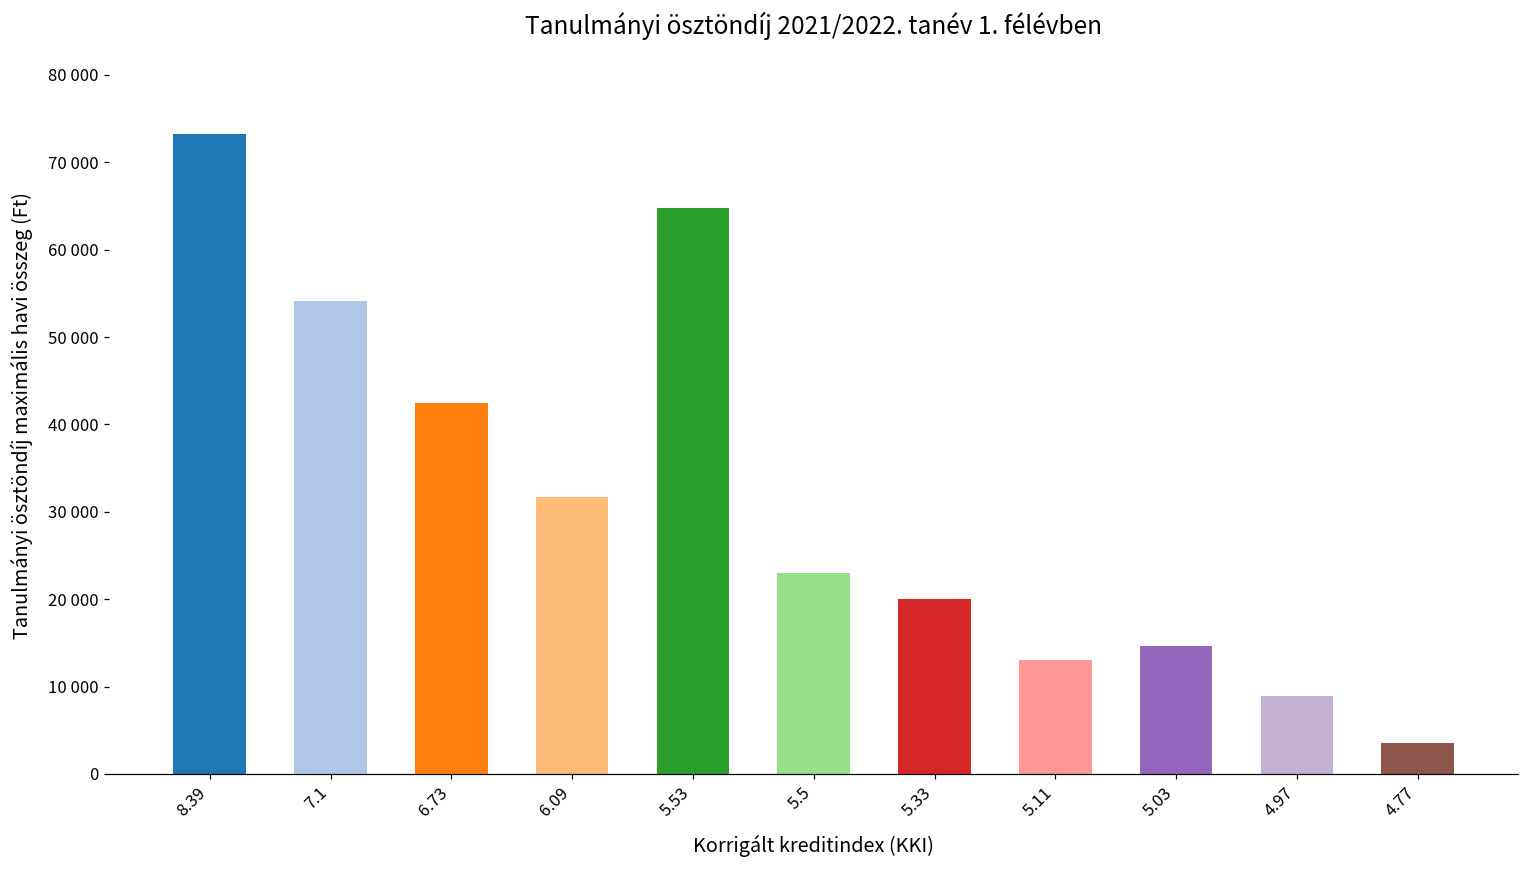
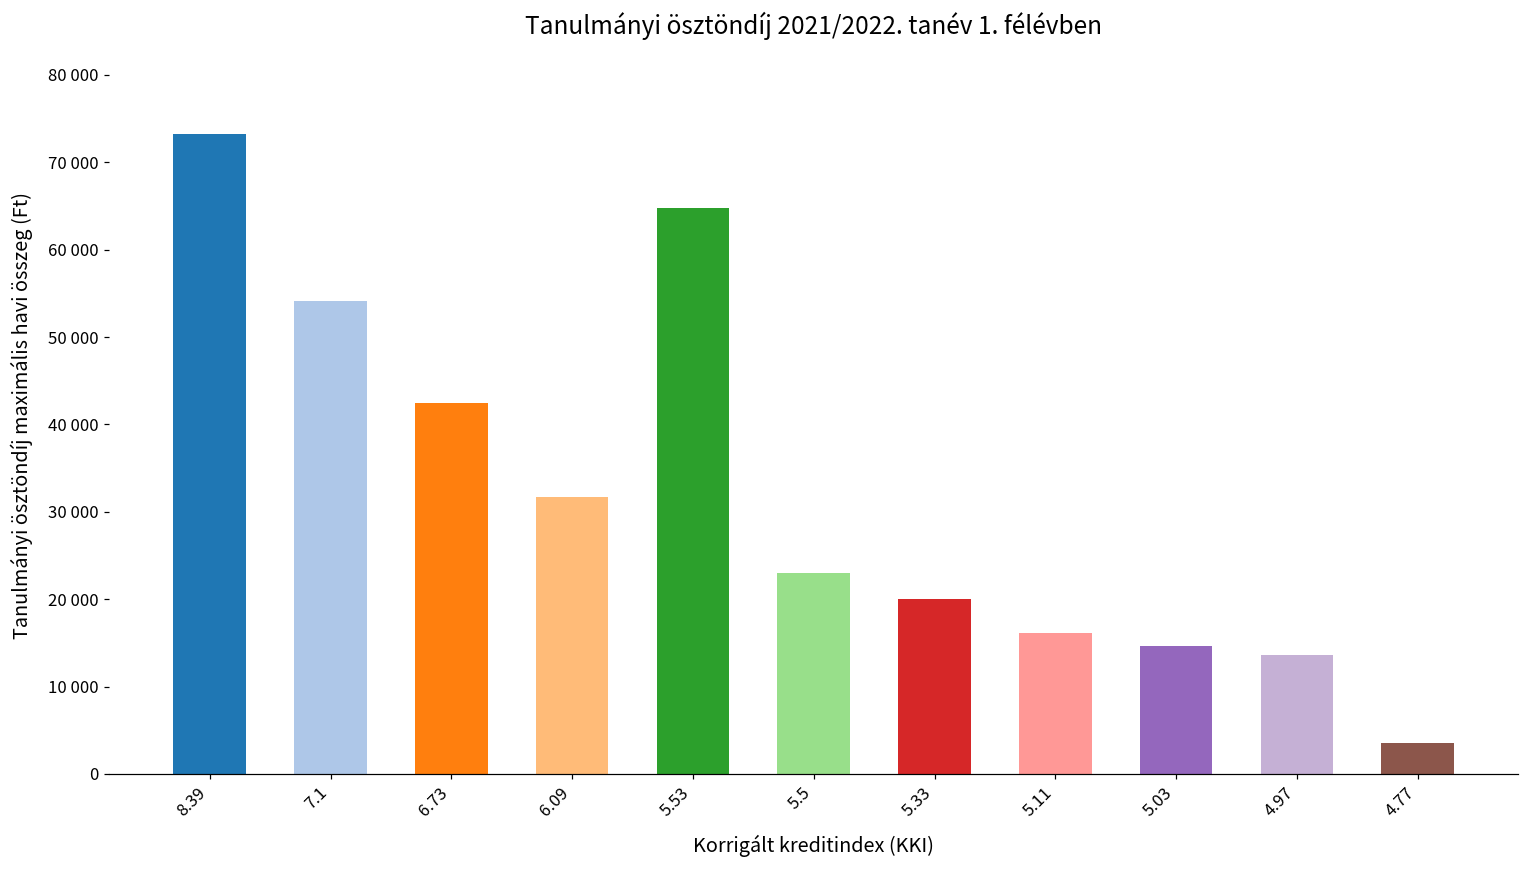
5.11: 13000 -> 16000
4.97: 9000 -> 14000
